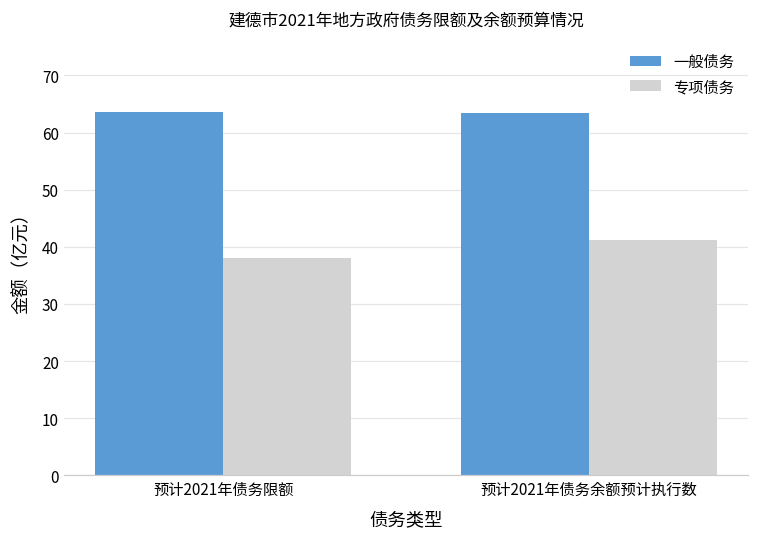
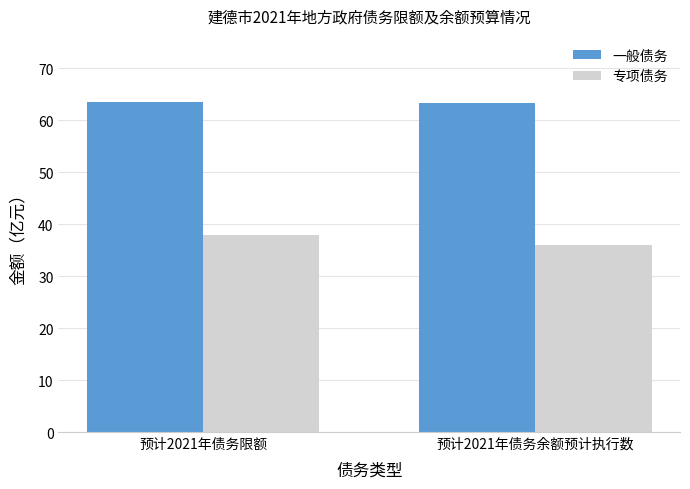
专项债务, 预计2021年债务余额预计执行数: 41 -> 36
